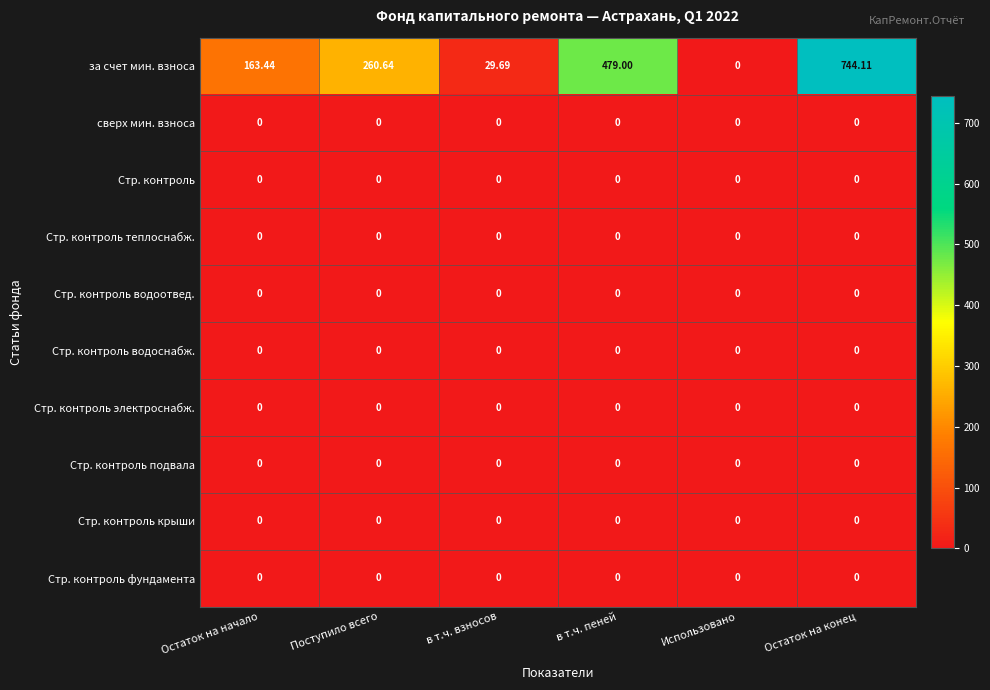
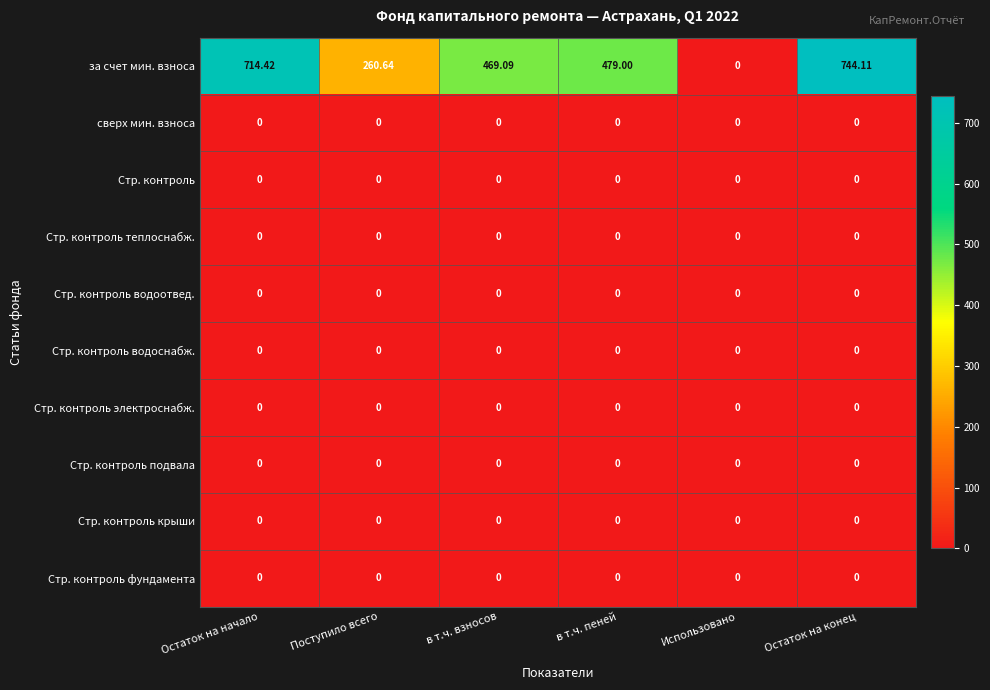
за счет мин. взноса, Остаток на начало: 163.44 -> 714.42
за счет мин. взноса, в т.ч. взносов: 29.69 -> 469.09
